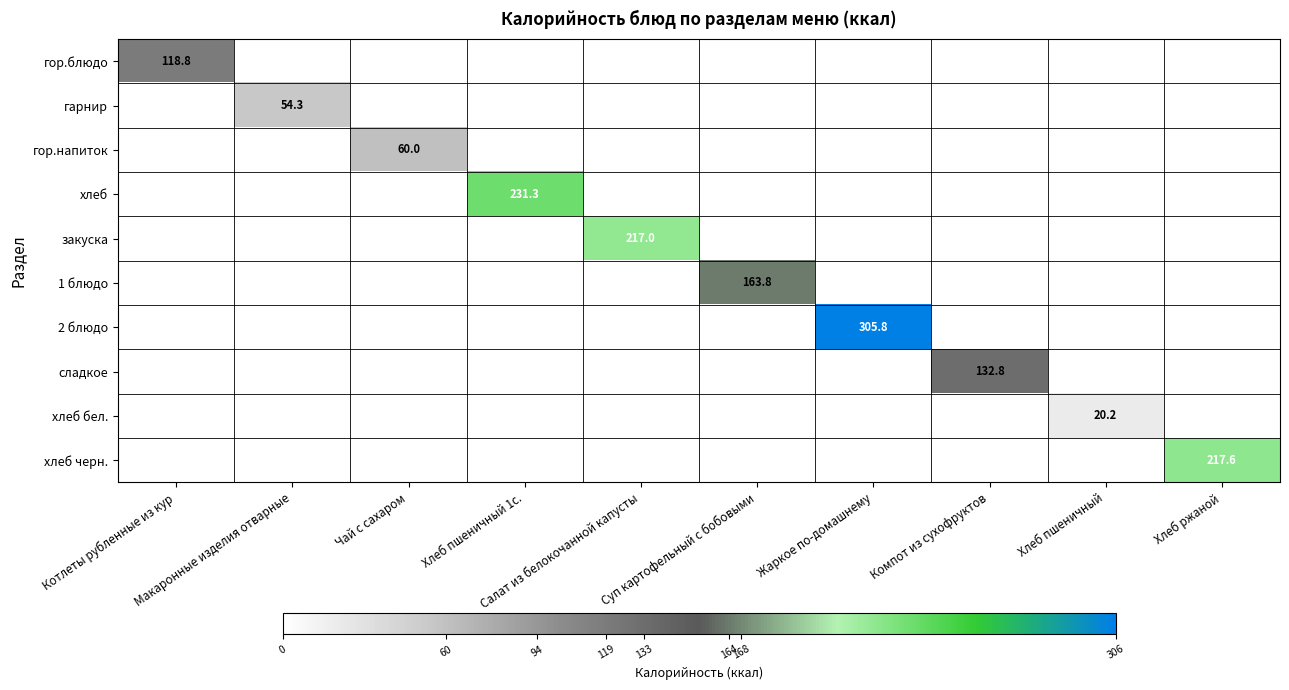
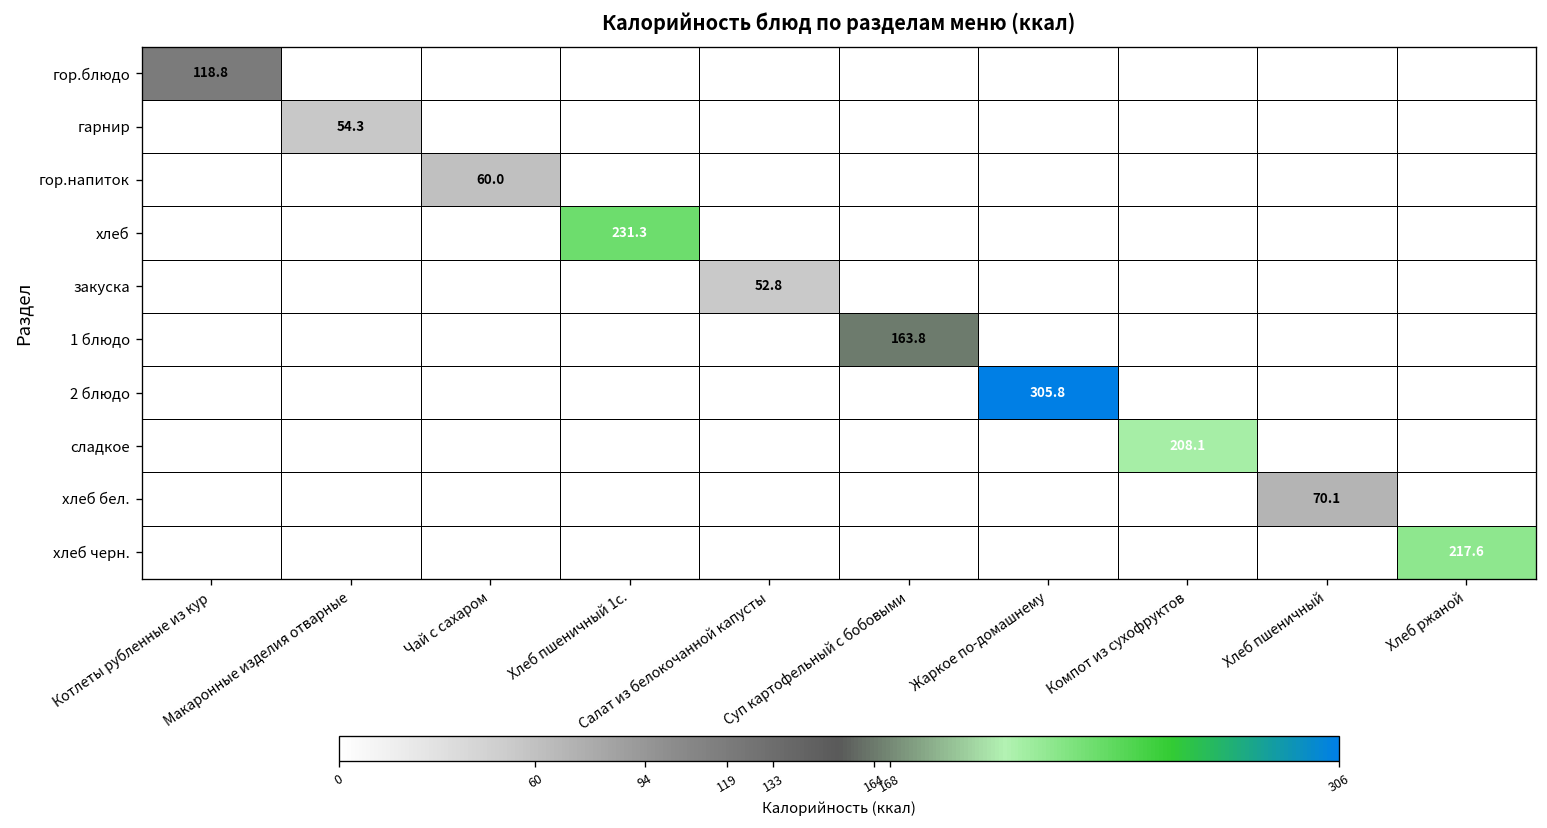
закуска, Салат из белокочанной капусты: 217.0 -> 52.8
сладкое, Компот из сухофруктов: 132.8 -> 208.1
хлеб бел., Хлеб пшеничный: 20.2 -> 70.1
